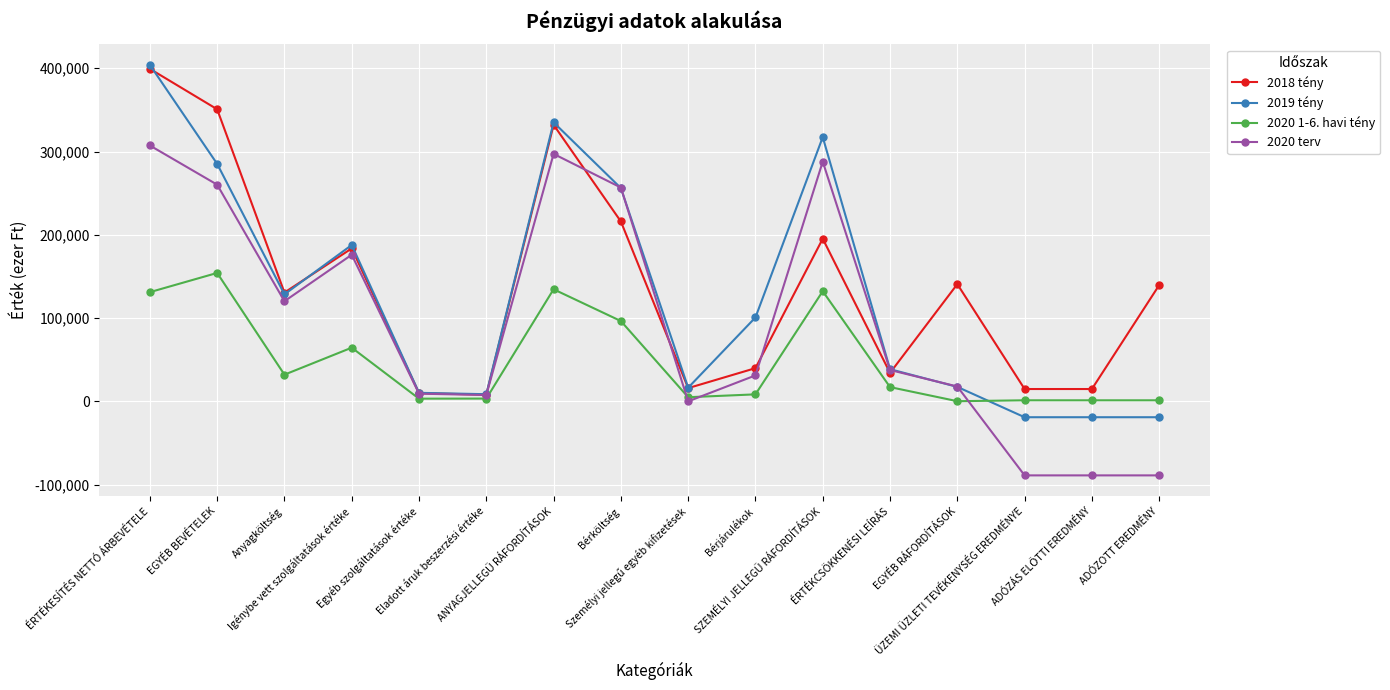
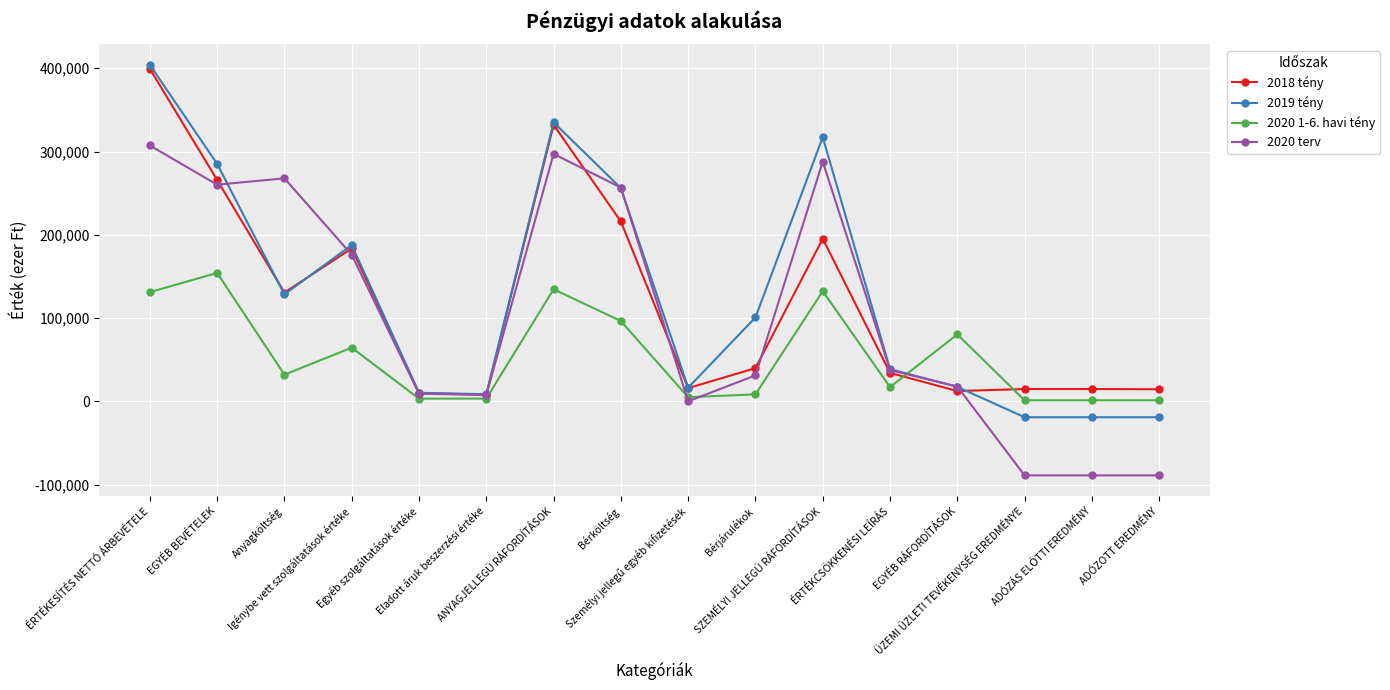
2018 tény, EGYÉB BEVÉTELEK: 350,000 -> 270,000
2020 terv, Anyagköltség: 120,000 -> 270,000
2018 tény, EGYÉB RÁFORDÍTÁSOK: 140,000 -> 10,000
2020 1-6. havi tény, EGYÉB RÁFORDÍTÁSOK: 0 -> 80,000
2018 tény, ADÓZOTT EREDMÉNY: 140,000 -> 10,000
